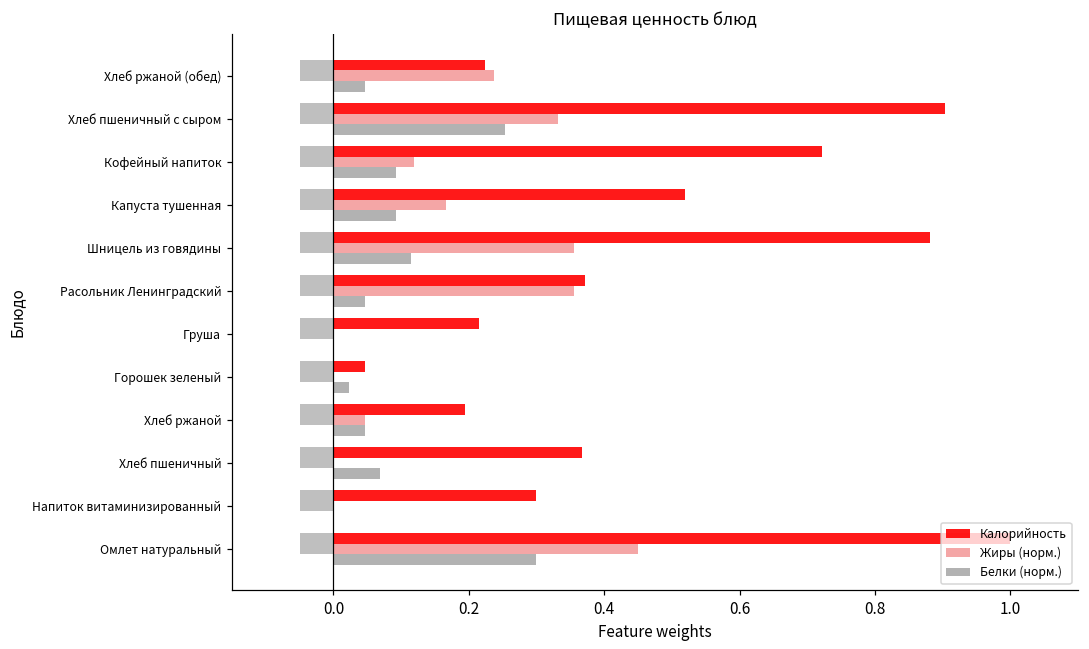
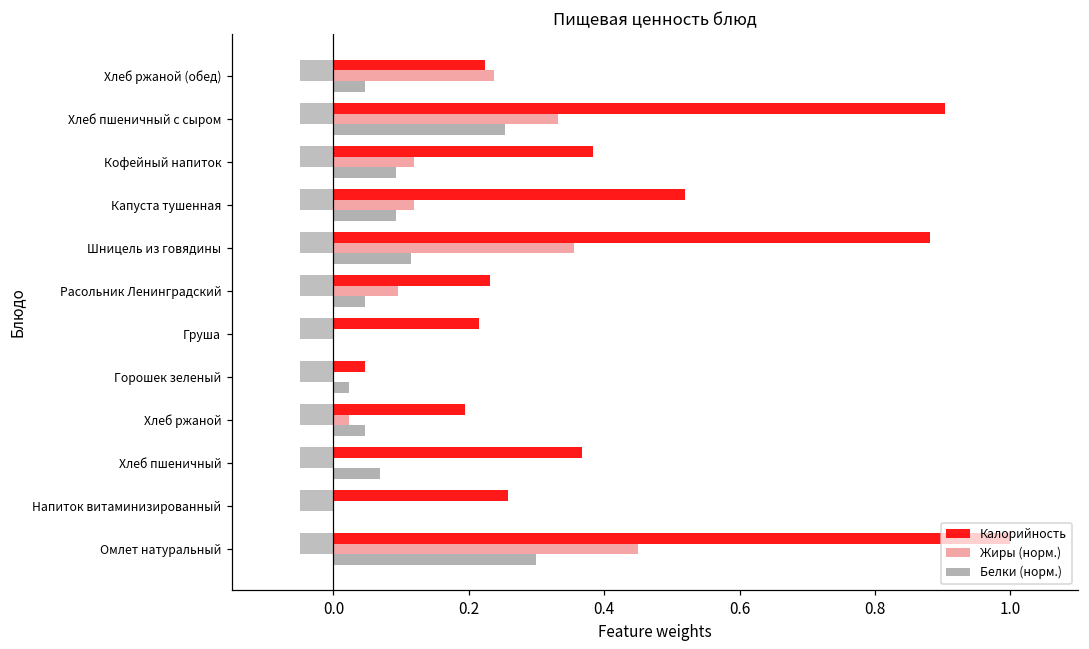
Калорийность, Кофейный напиток: 0.72 -> 0.38
Жиры (норм.), Капуста тушенная: 0.17 -> 0.12
Калорийность, Расольник Ленинградский: 0.37 -> 0.23
Жиры (норм.), Расольник Ленинградский: 0.36 -> 0.09
Жиры (норм.), Хлеб ржаной: 0.05 -> 0.02
Калорийность, Напиток витаминизированный: 0.30 -> 0.26
